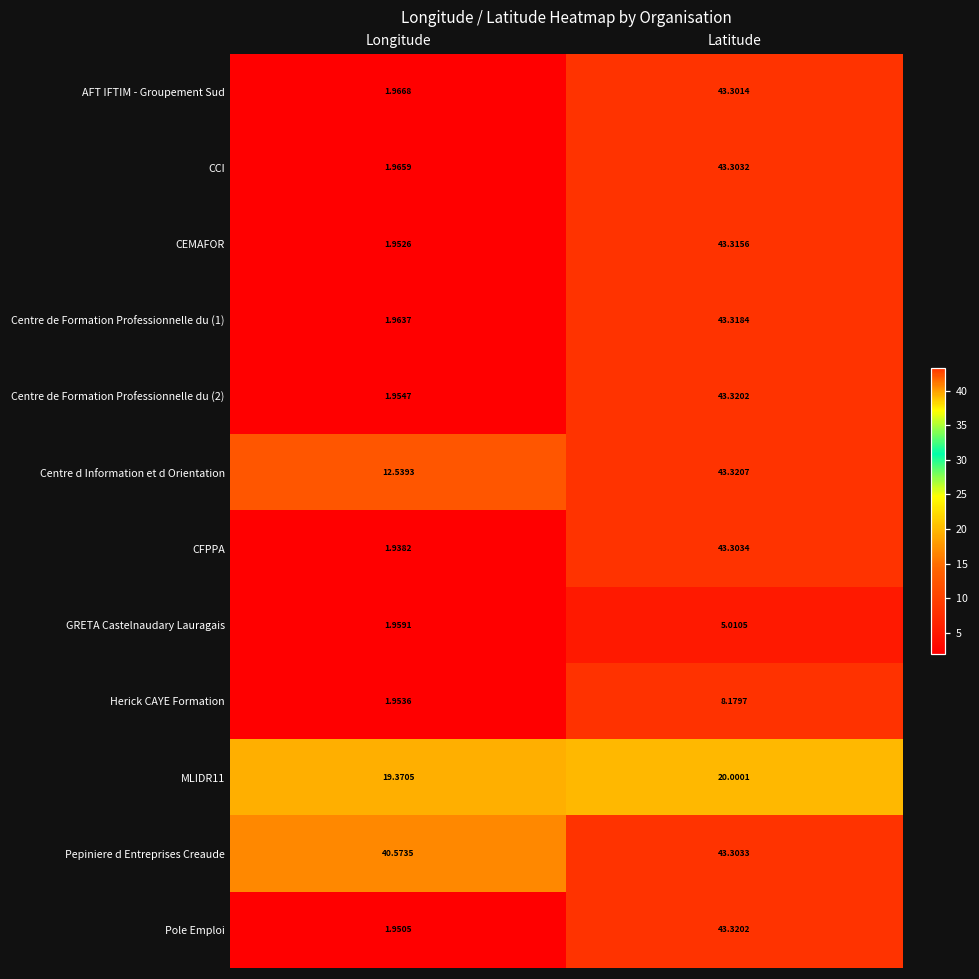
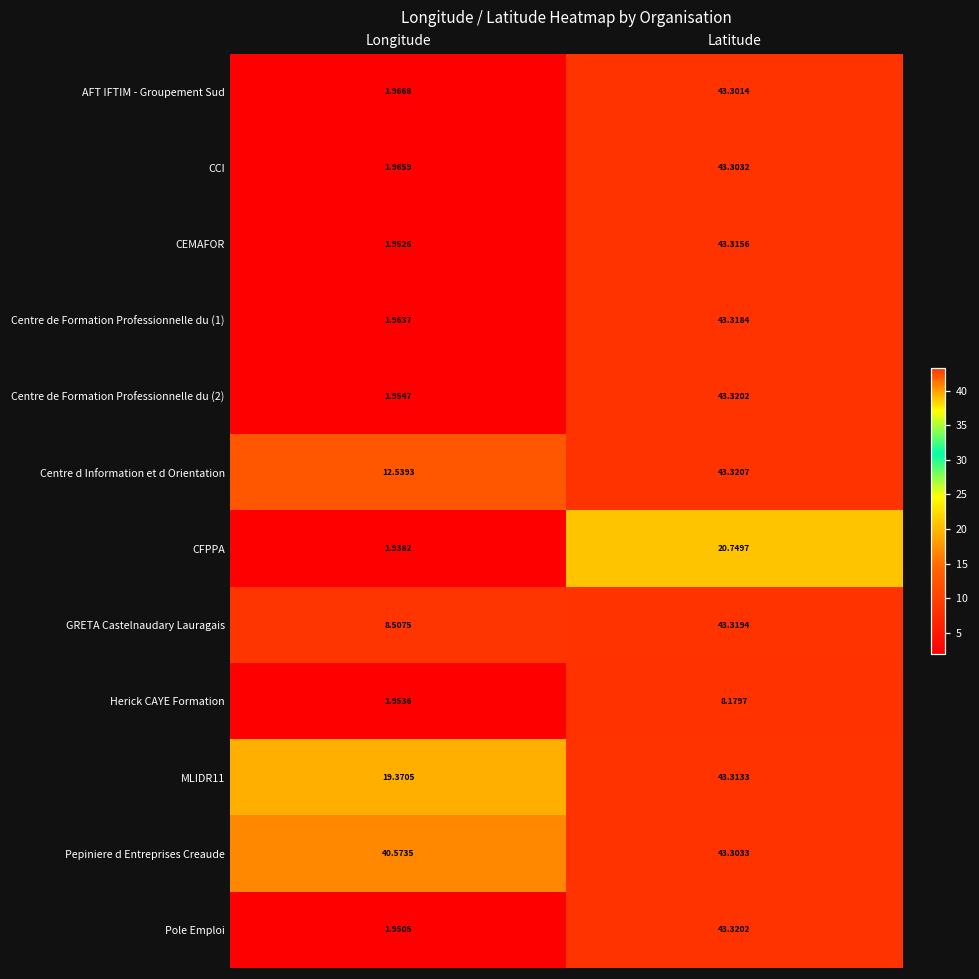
CFPPA, Latitude: 43.3034 -> 20.7497
GRETA Castelnaudary Lauragais, Longitude: 1.9591 -> 8.5075
GRETA Castelnaudary Lauragais, Latitude: 5.0105 -> 43.3194
MLIDR11, Latitude: 20.0001 -> 43.3133
